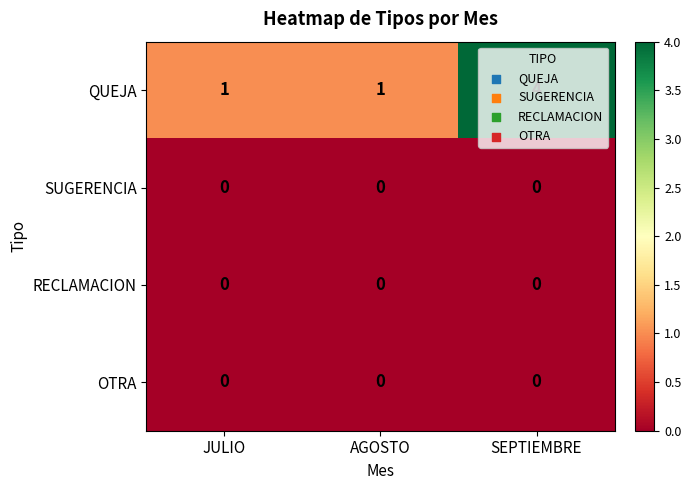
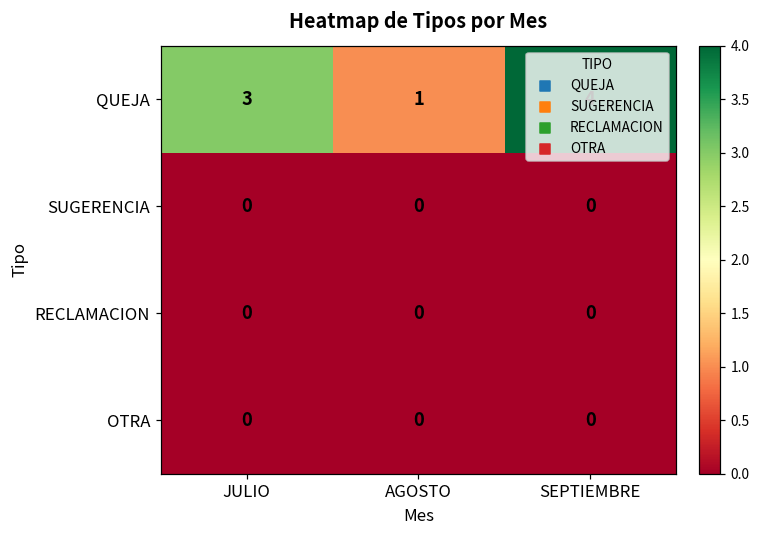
QUEJA, JULIO: 1 -> 3
